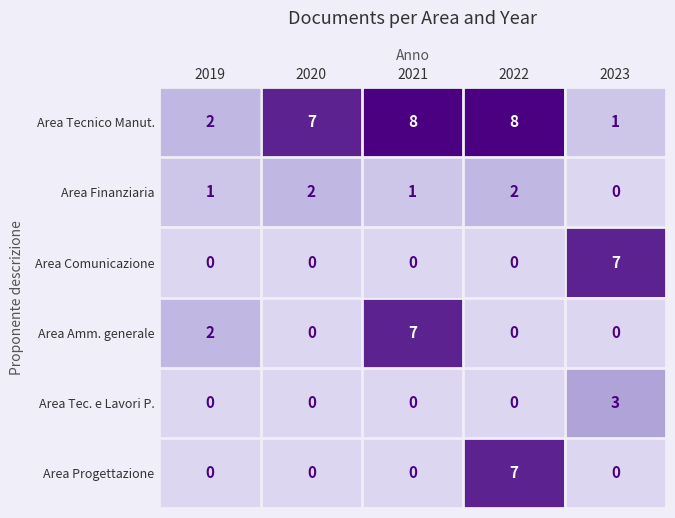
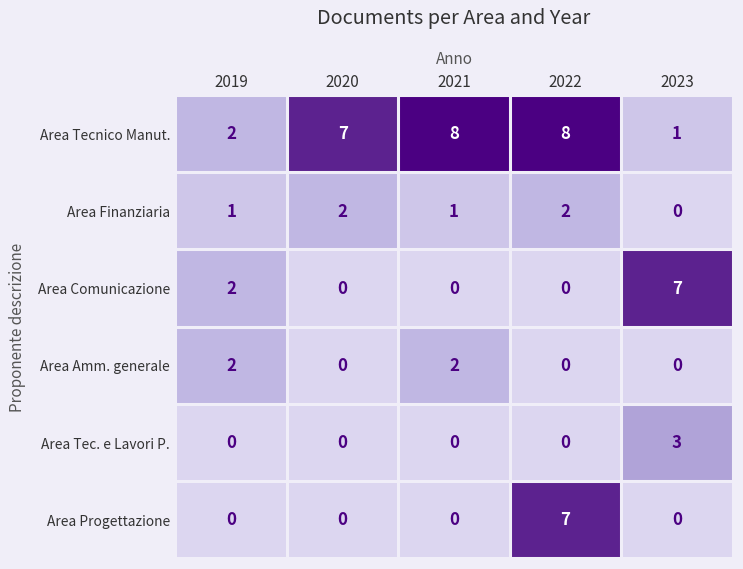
Area Comunicazione, 2019: 0 -> 2
Area Amm. generale, 2021: 7 -> 2
